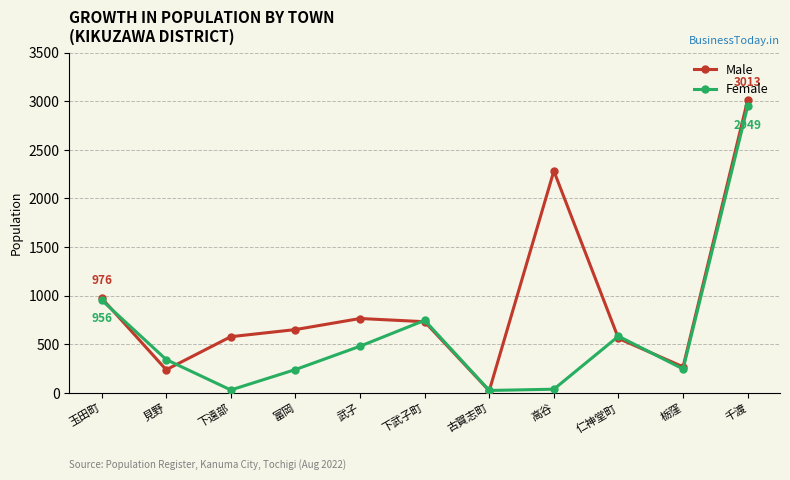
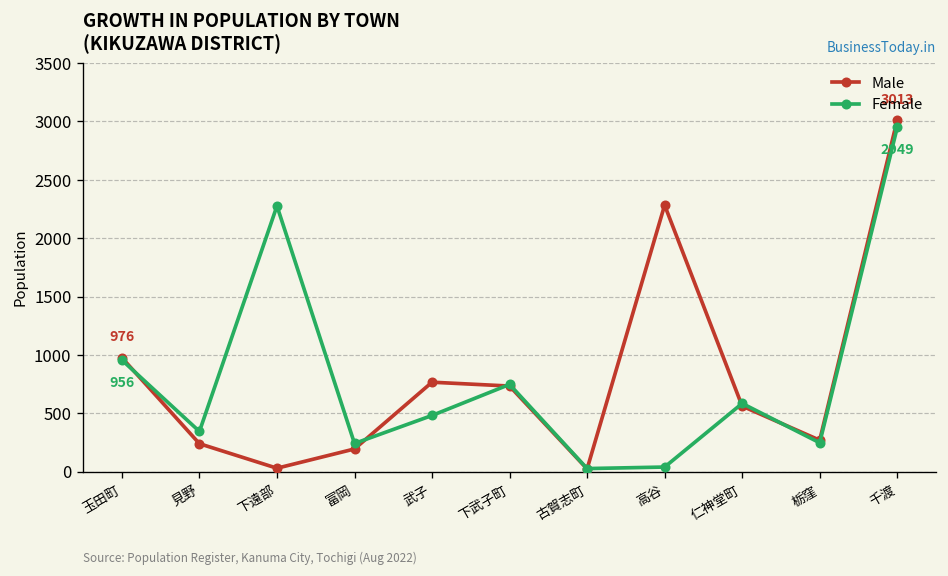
Male, 下遠部: 600 -> 0
Female, 下遠部: 0 -> 2300
Male, 富岡: 700 -> 200
